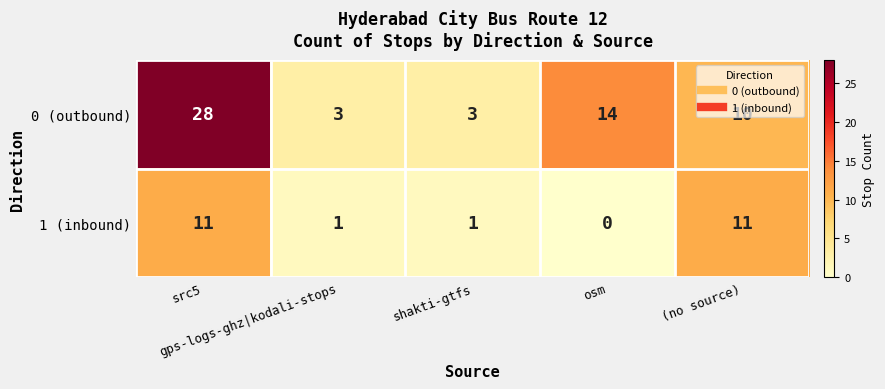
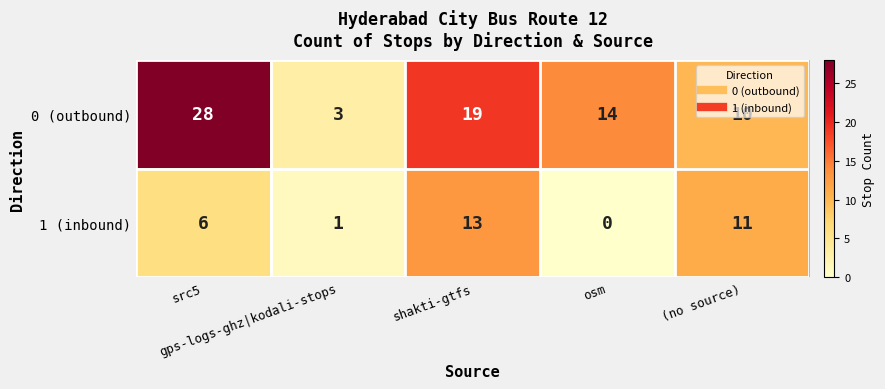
0 (outbound), shakti-gtfs: 3 -> 19
1 (inbound), src5: 11 -> 6
1 (inbound), shakti-gtfs: 1 -> 13
